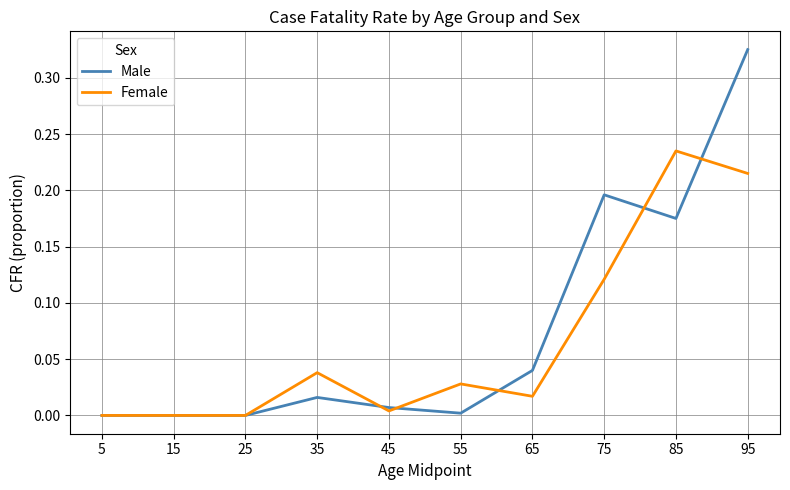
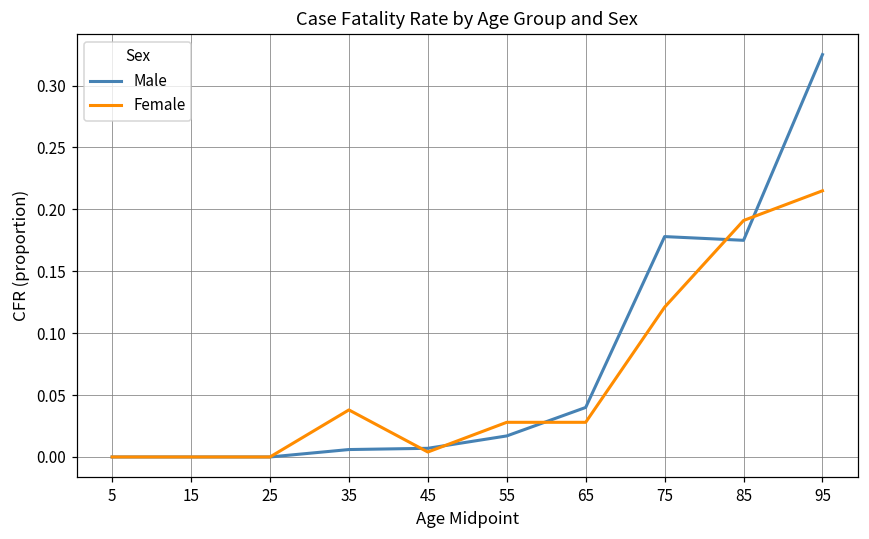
Male, 35: 0.016 -> 0.006
Male, 55: 0.002 -> 0.017
Female, 65: 0.017 -> 0.028
Male, 75: 0.196 -> 0.178
Female, 85: 0.235 -> 0.191
